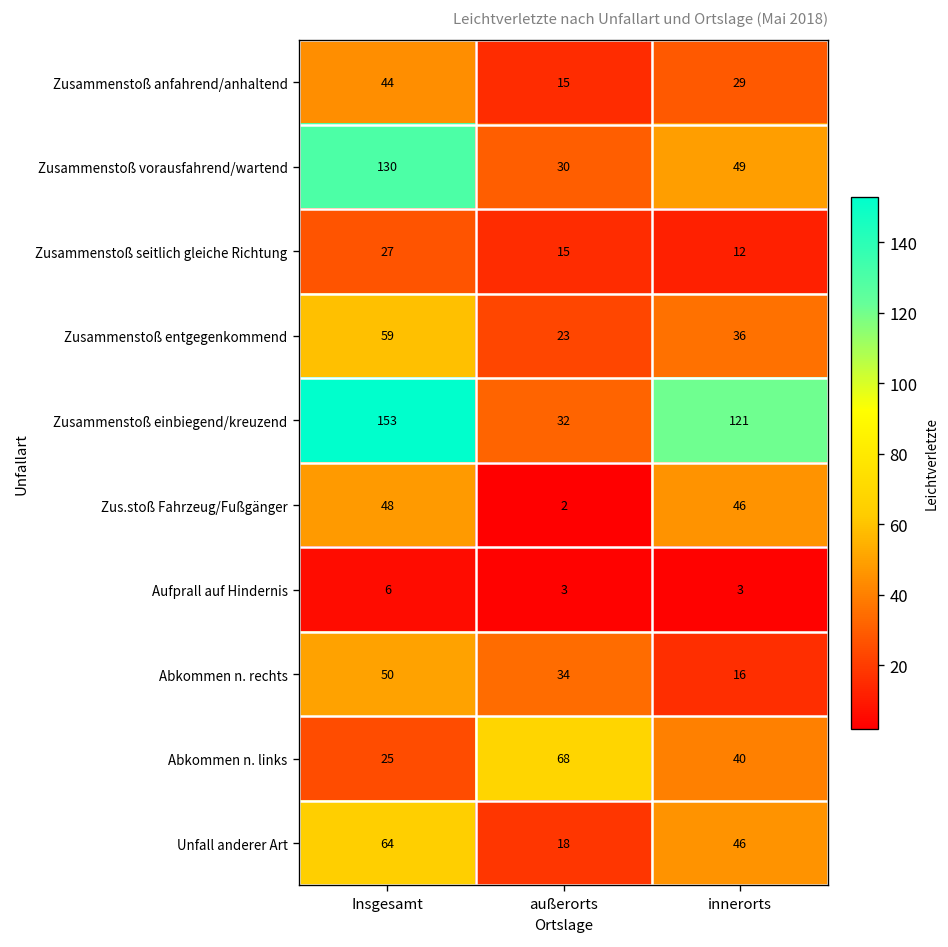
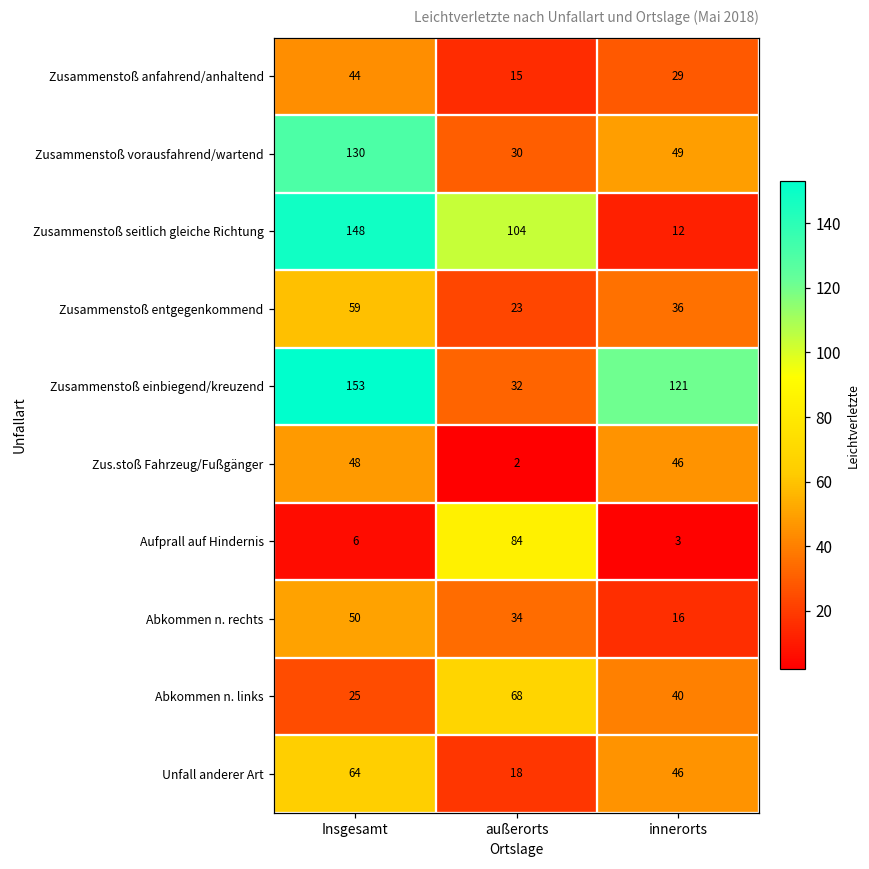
Zusammenstoß seitlich gleiche Richtung, Insgesamt: 27 -> 148
Zusammenstoß seitlich gleiche Richtung, außerorts: 15 -> 104
Aufprall auf Hindernis, außerorts: 3 -> 84
